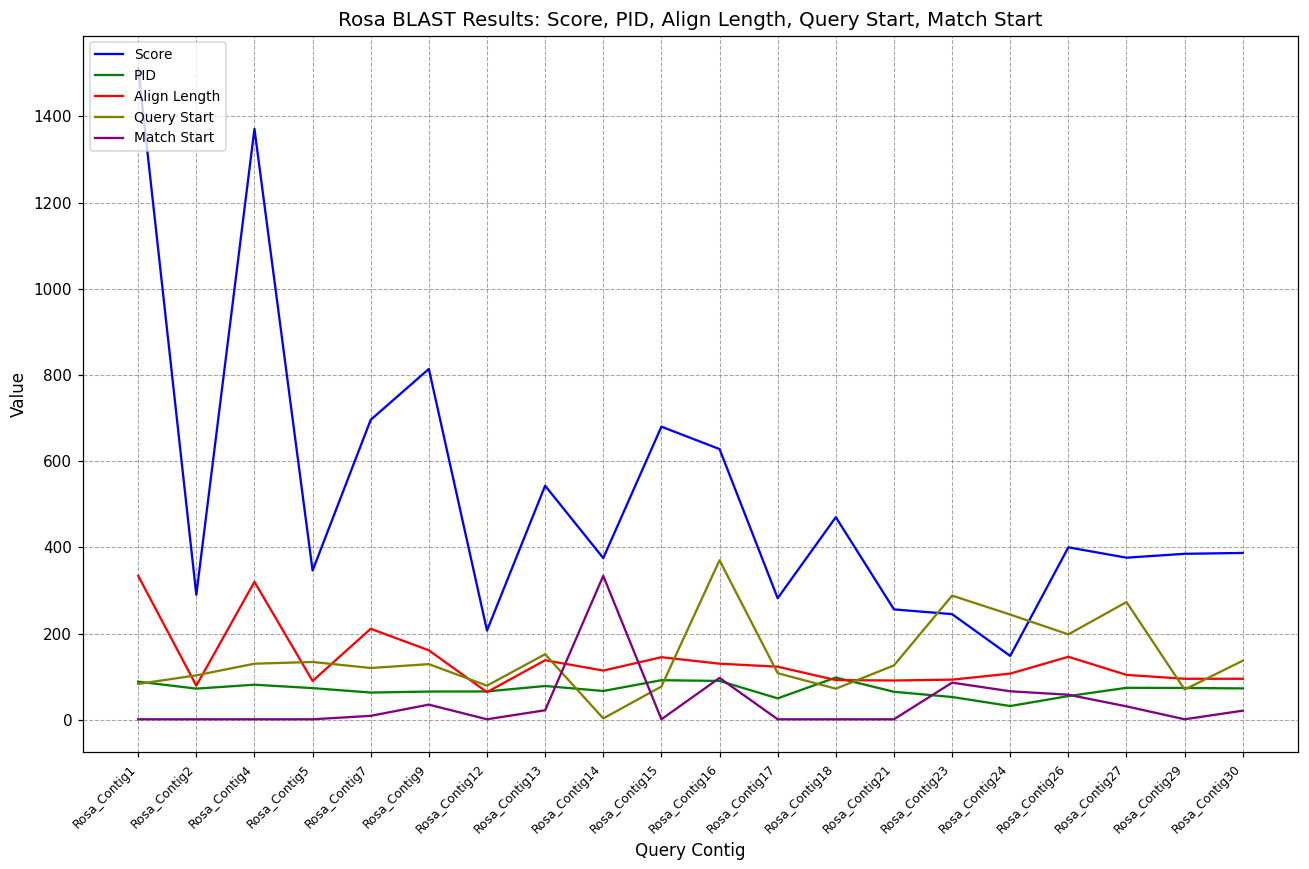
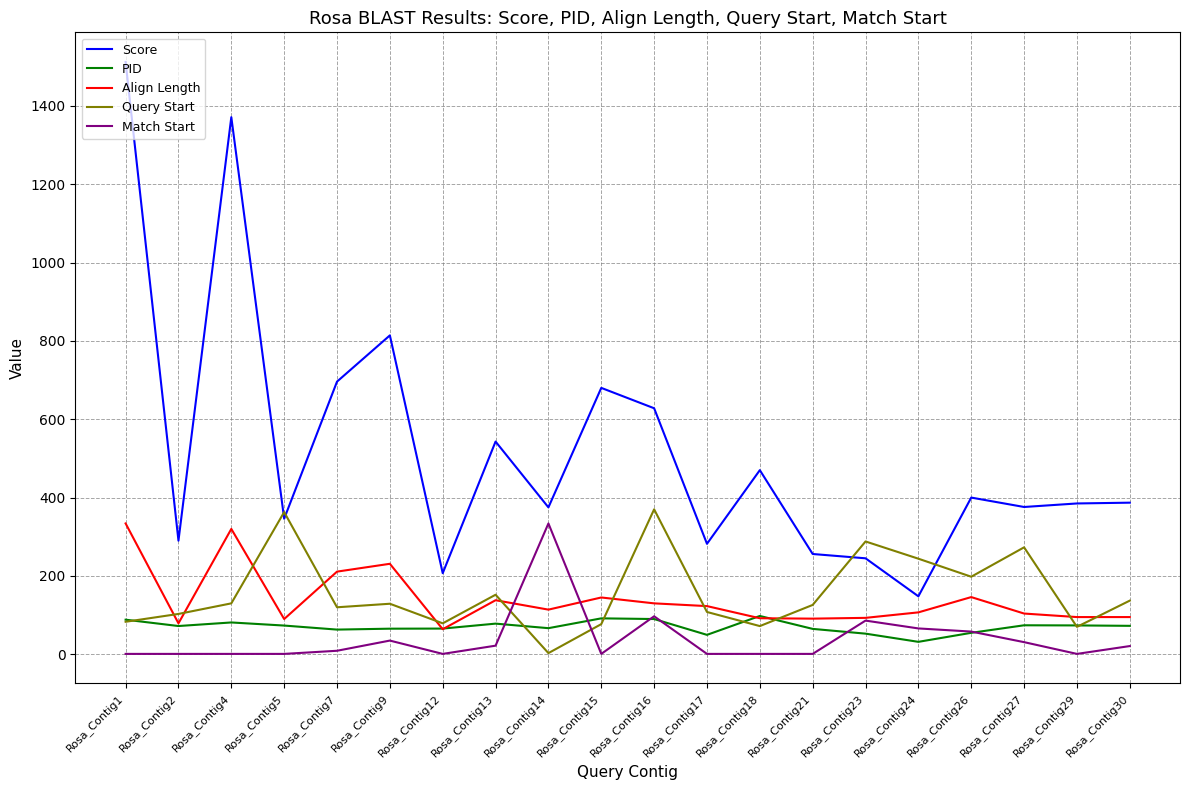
Query Start, Rosa_Contig5: 130 -> 360
Align Length, Rosa_Contig9: 160 -> 230
